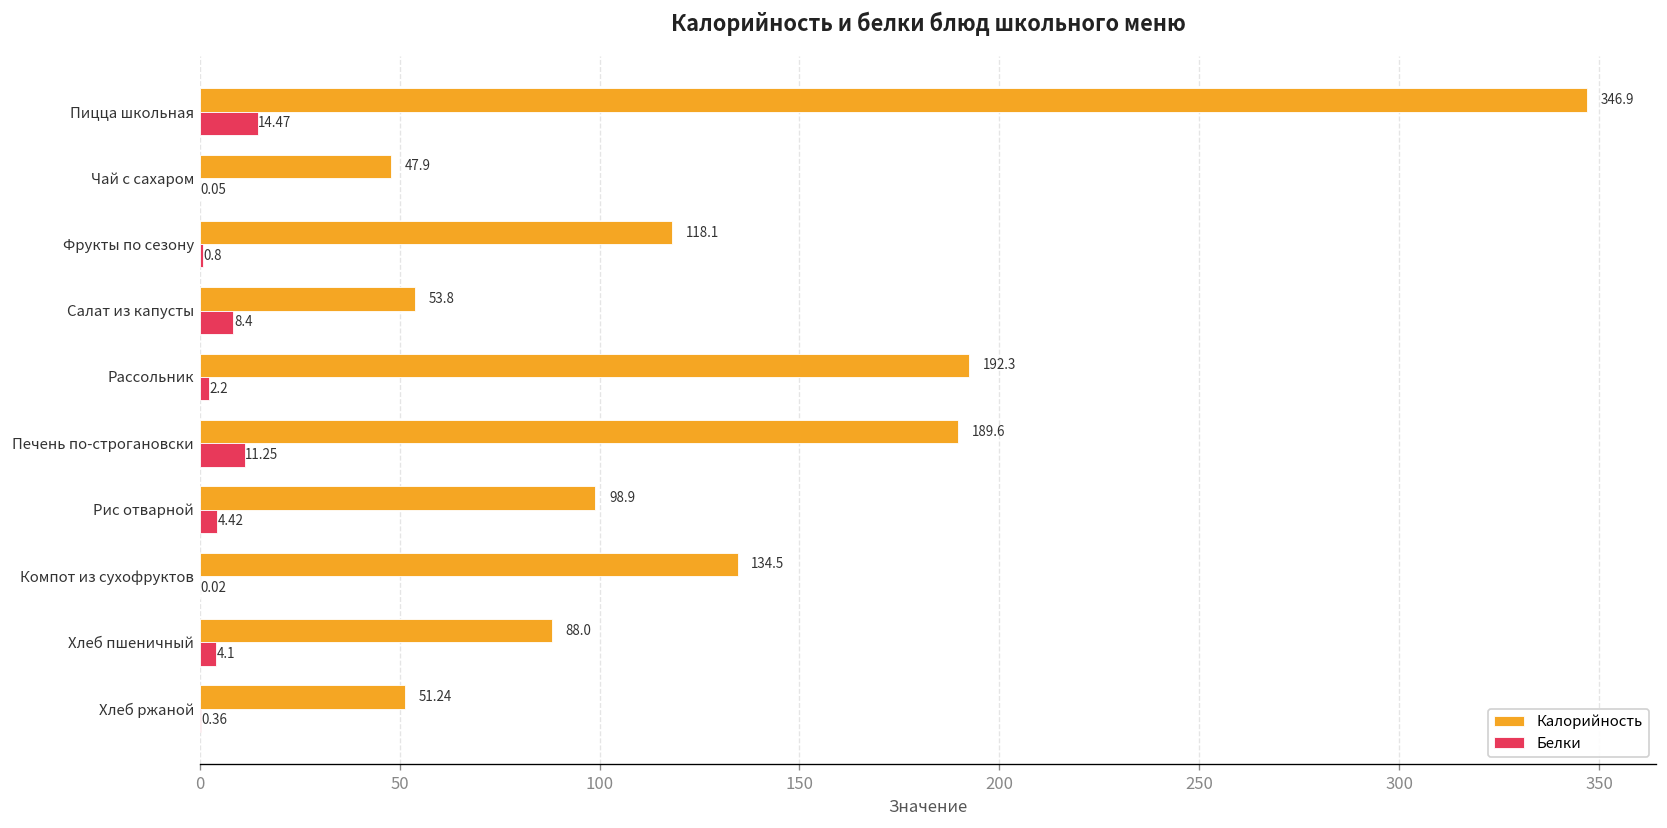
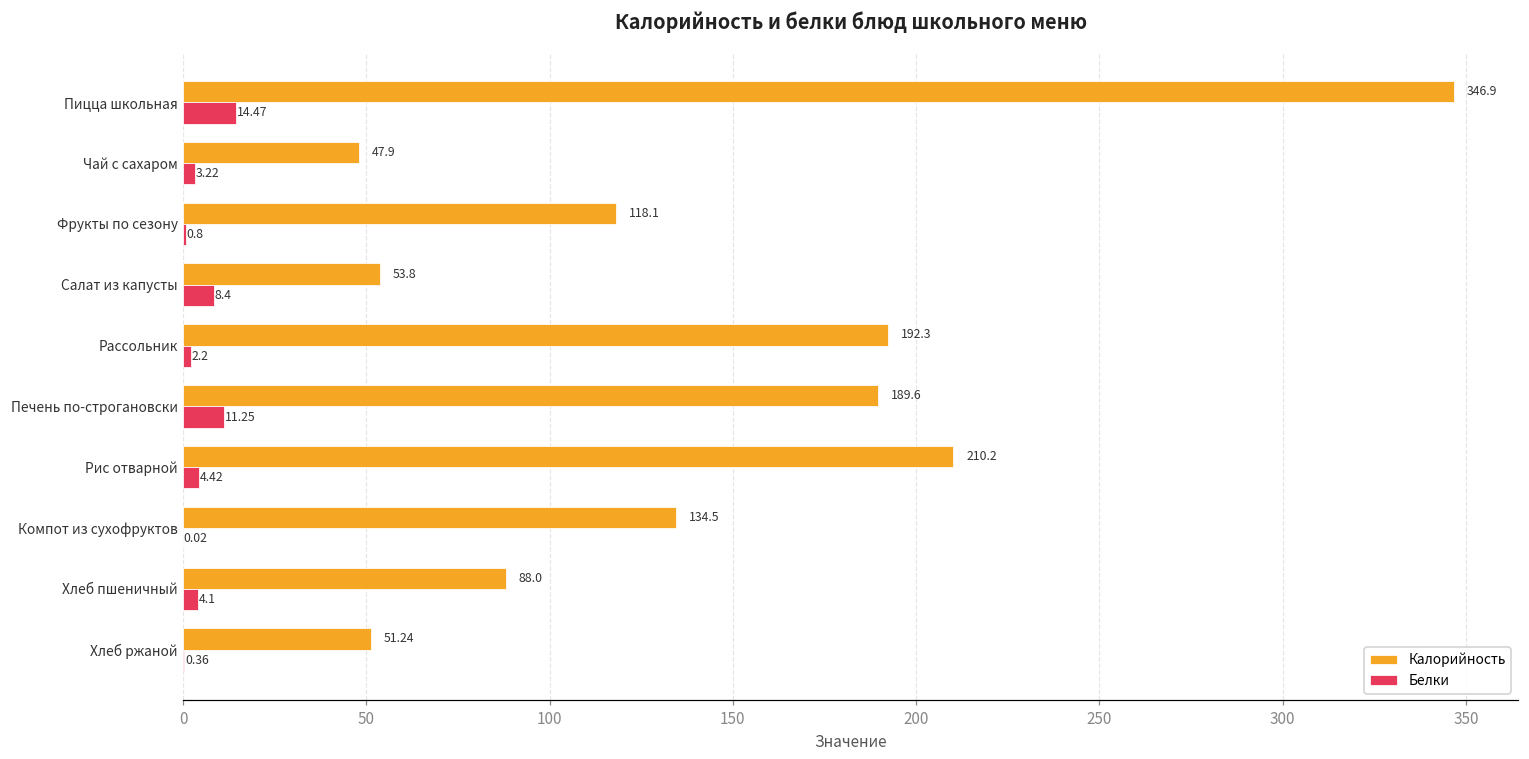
Белки, Чай с сахаром: 0.05 -> 3.22
Калорийность, Рис отварной: 98.9 -> 210.2
